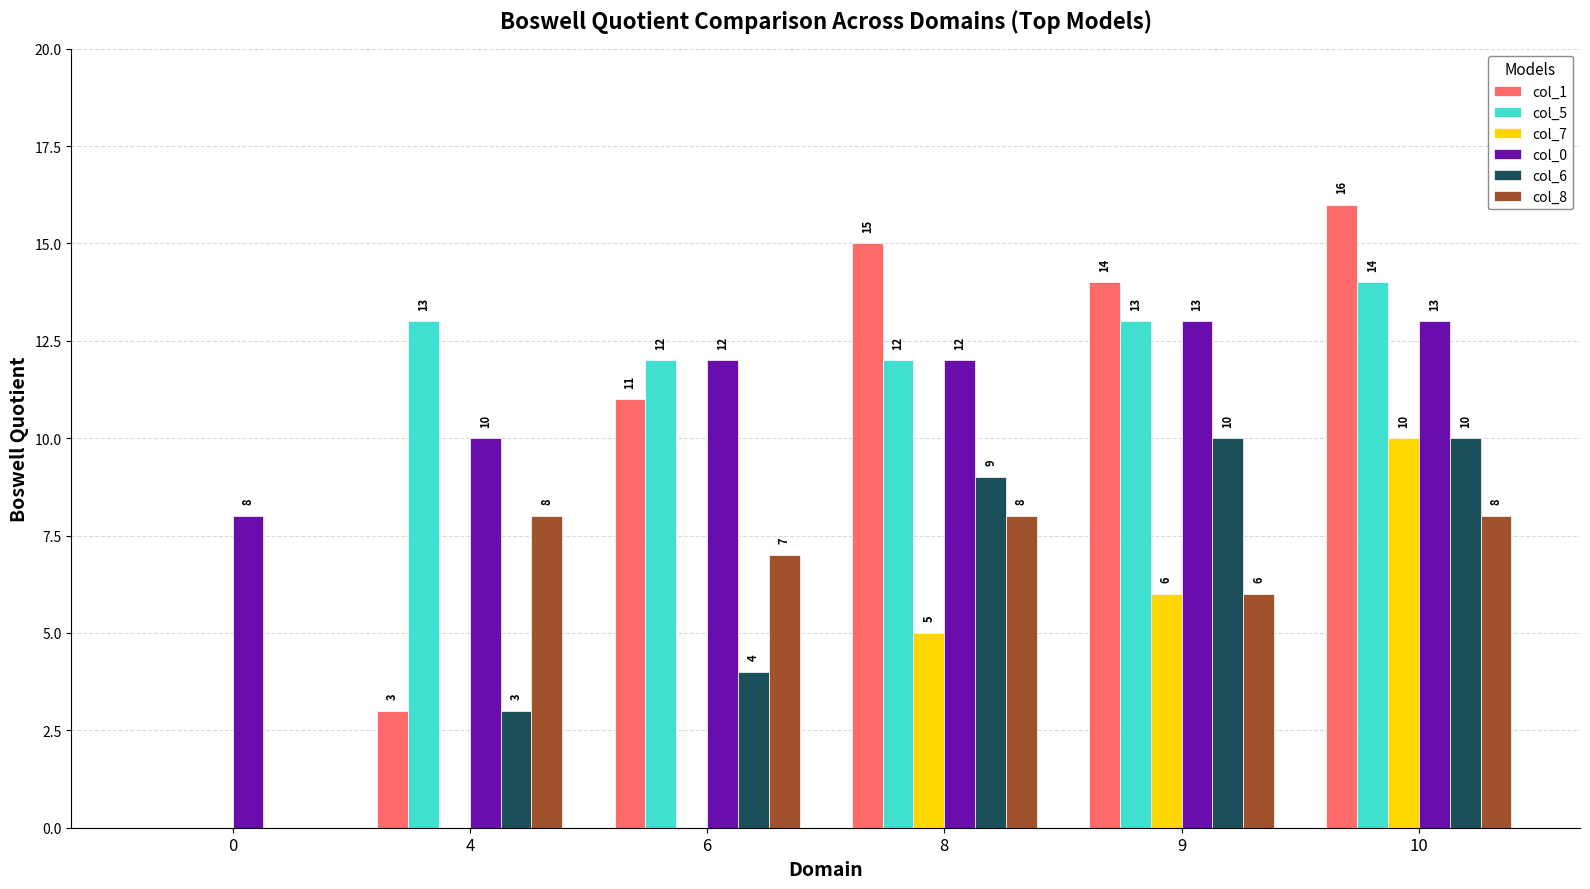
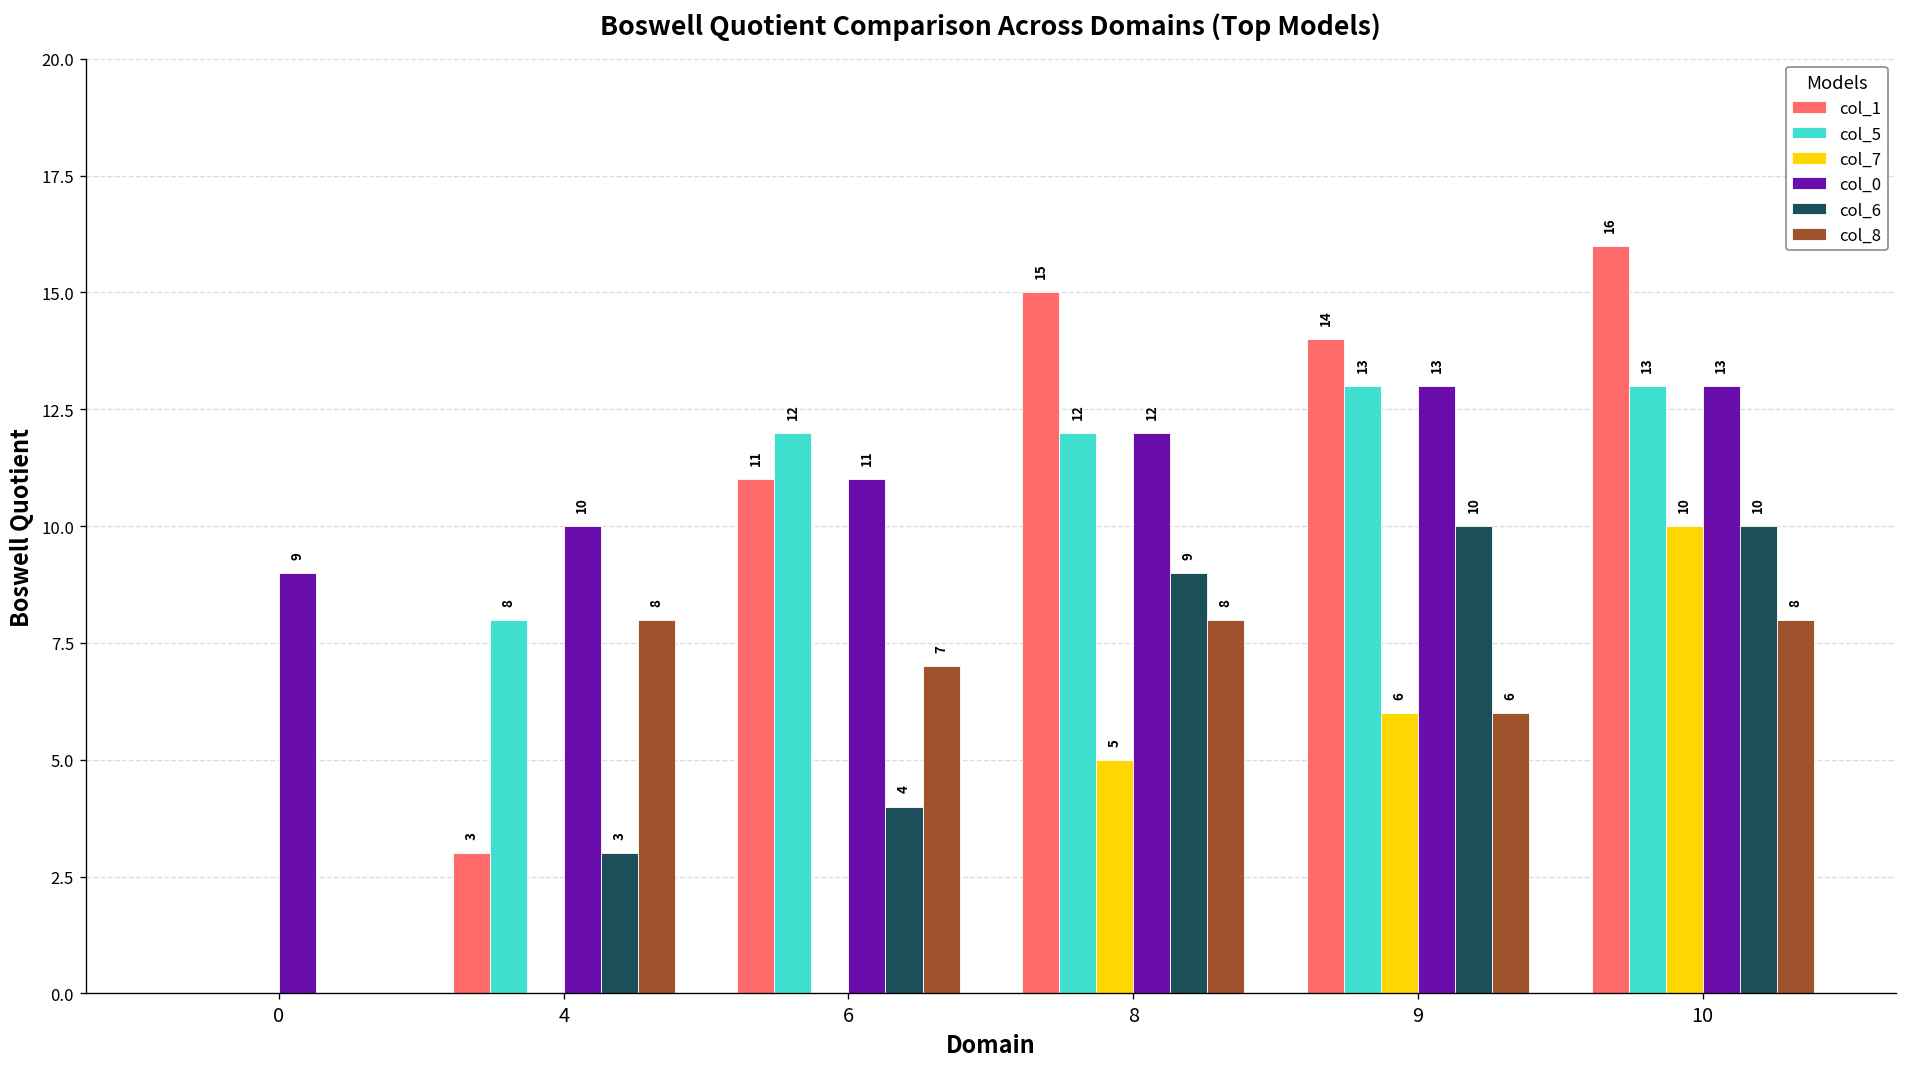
col_0, 0: 8 -> 9
col_5, 4: 13 -> 8
col_0, 6: 12 -> 11
col_5, 10: 14 -> 13
